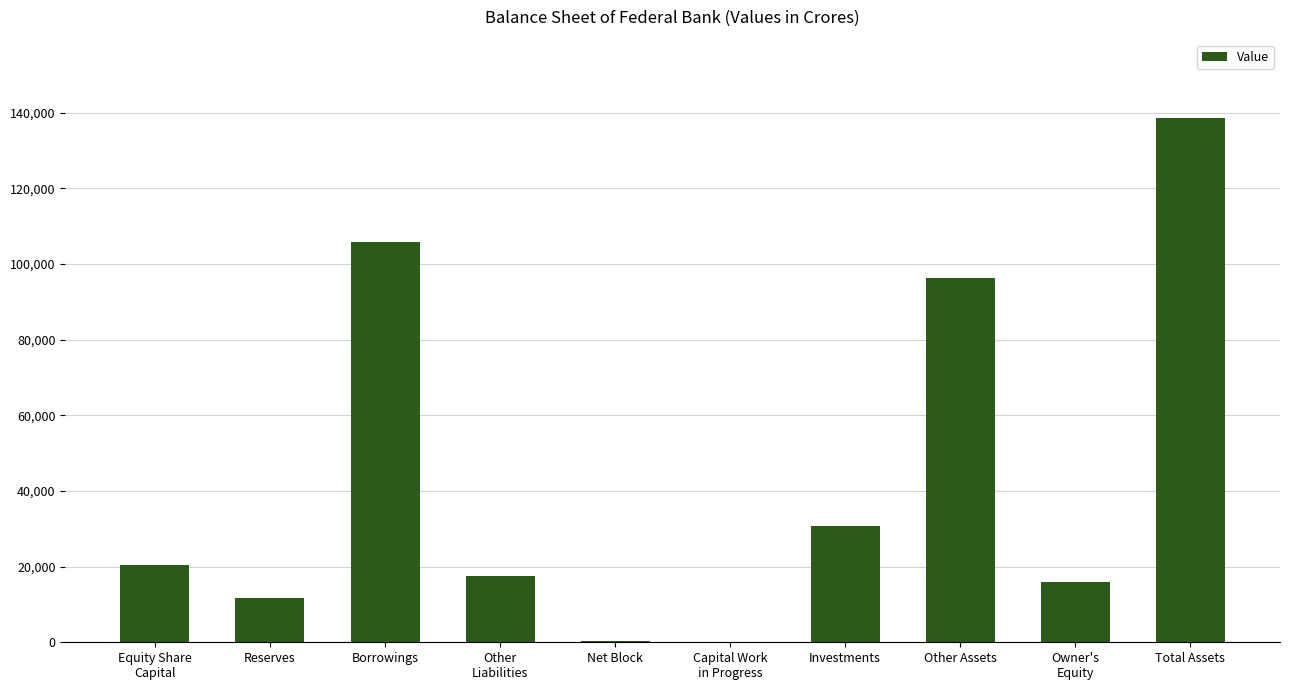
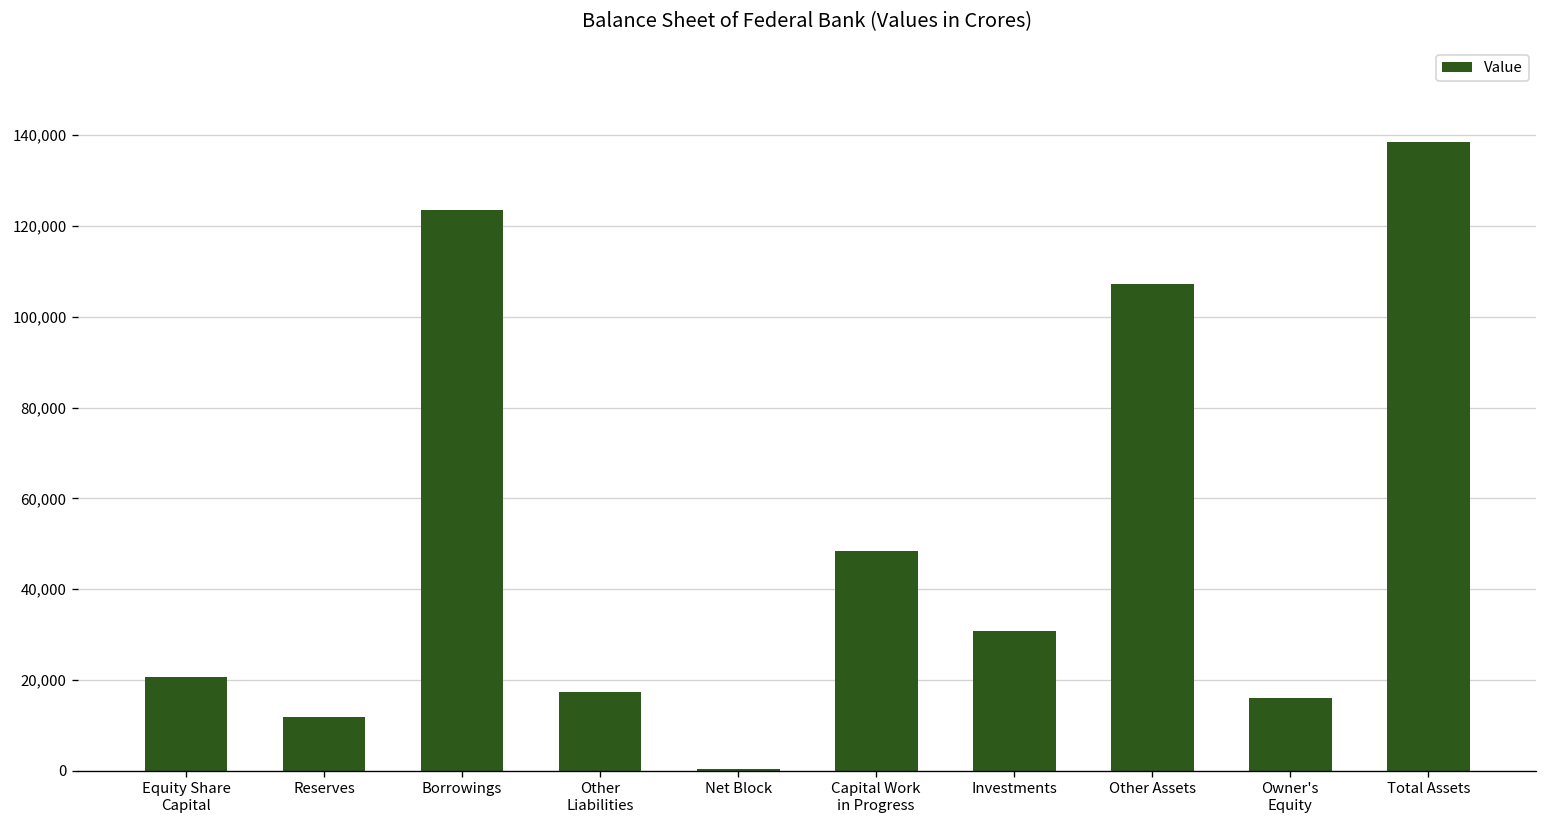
Borrowings: 106,000 -> 124,000
Capital Work in Progress: 0 -> 48,000
Other Assets: 96,000 -> 107,000
